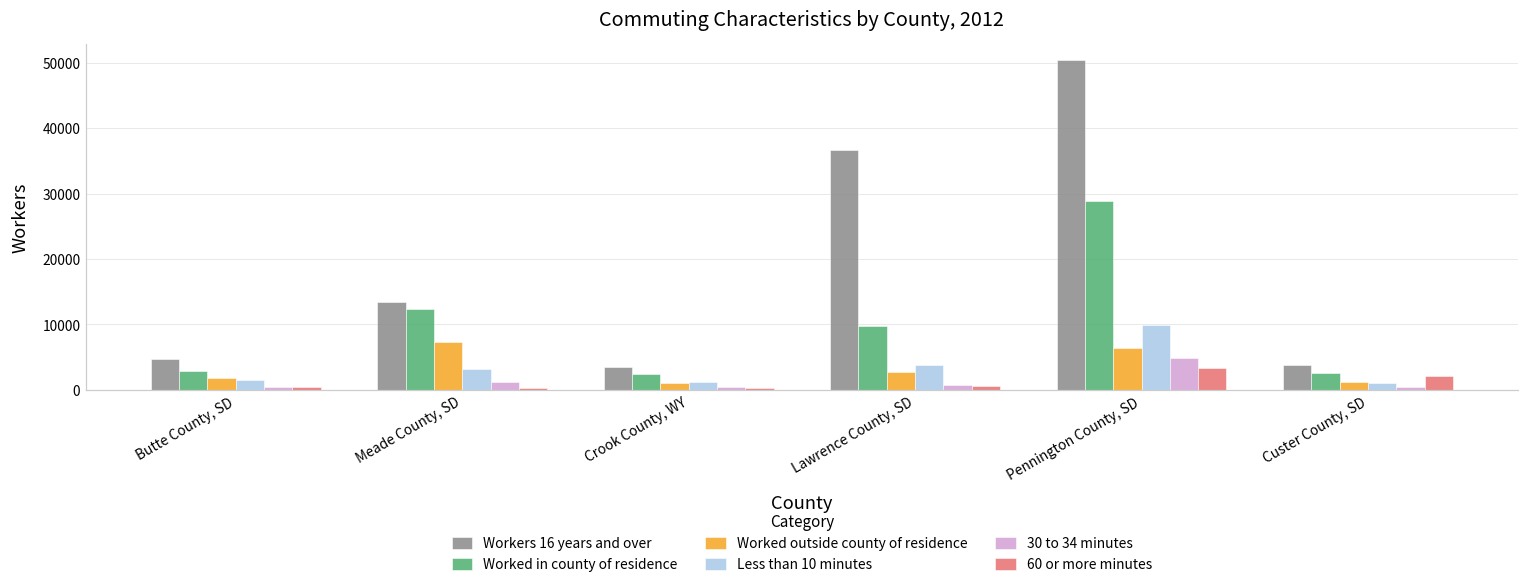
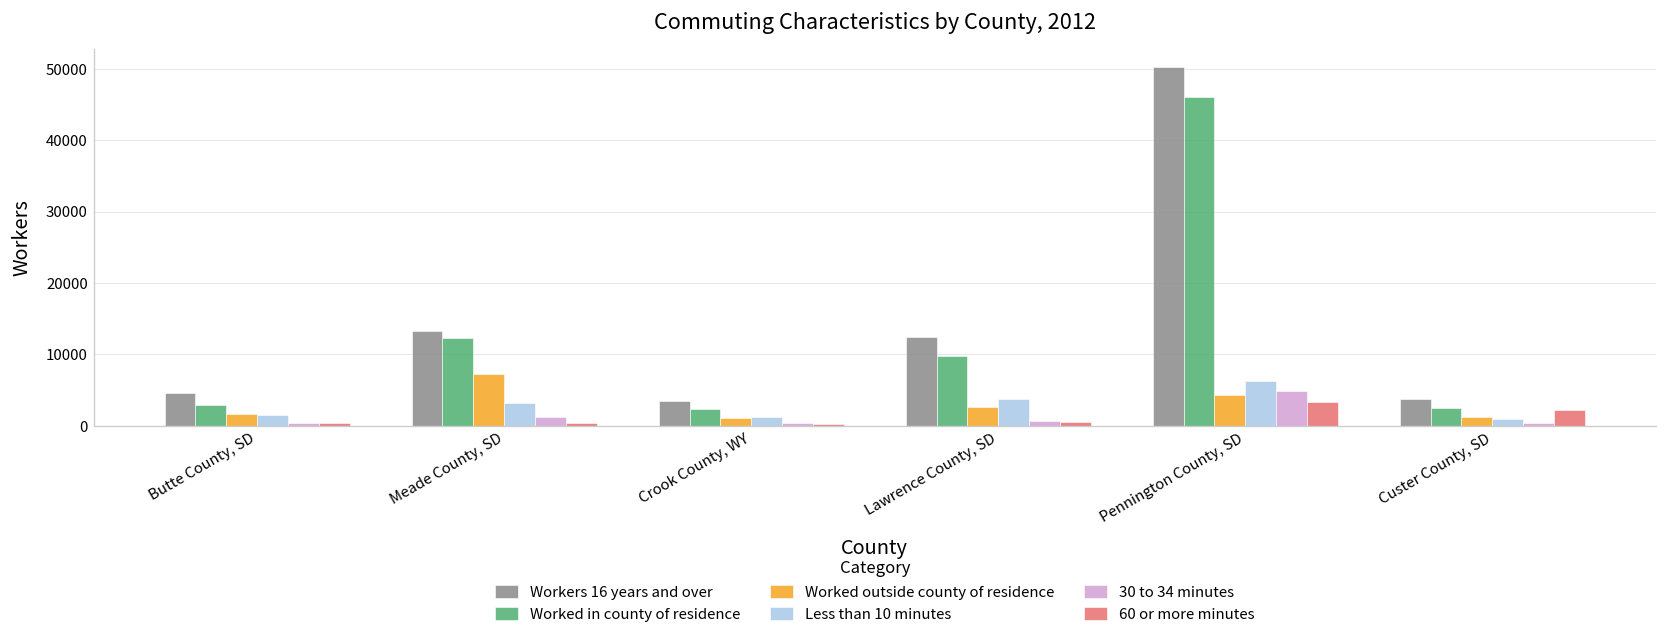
Workers 16 years and over, Lawrence County, SD: 37000 -> 12000
Worked in county of residence, Pennington County, SD: 29000 -> 46000
Worked outside county of residence, Pennington County, SD: 6000 -> 4000
Less than 10 minutes, Pennington County, SD: 10000 -> 6000
